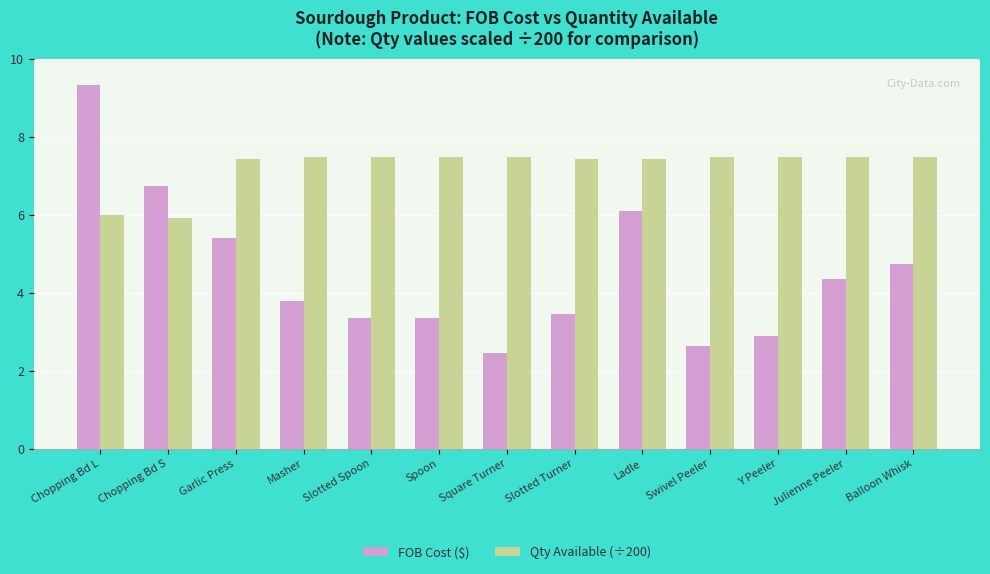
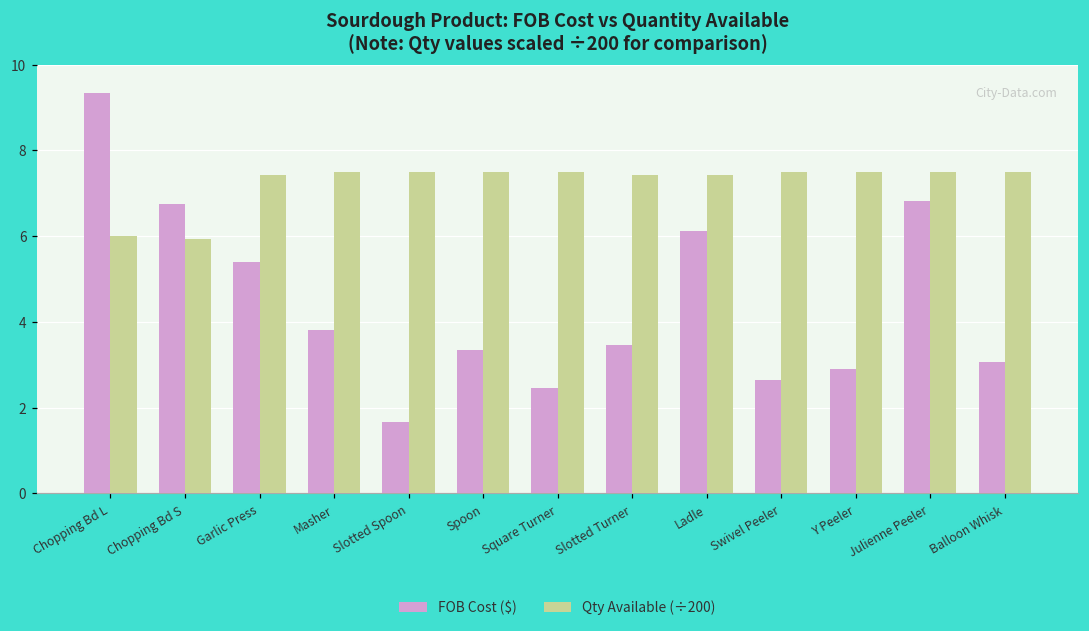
FOB Cost ($), Slotted Spoon: 3.4 -> 1.7
FOB Cost ($), Julienne Peeler: 4.4 -> 6.8
FOB Cost ($), Balloon Whisk: 4.8 -> 3.1
